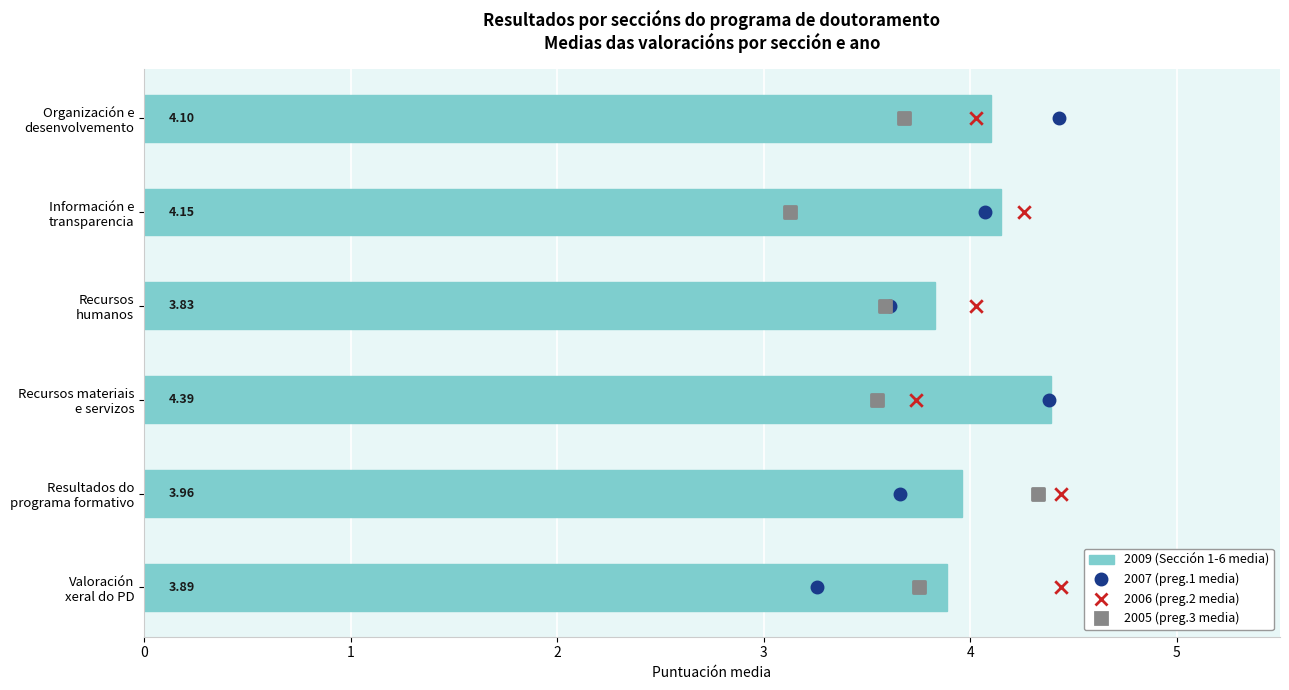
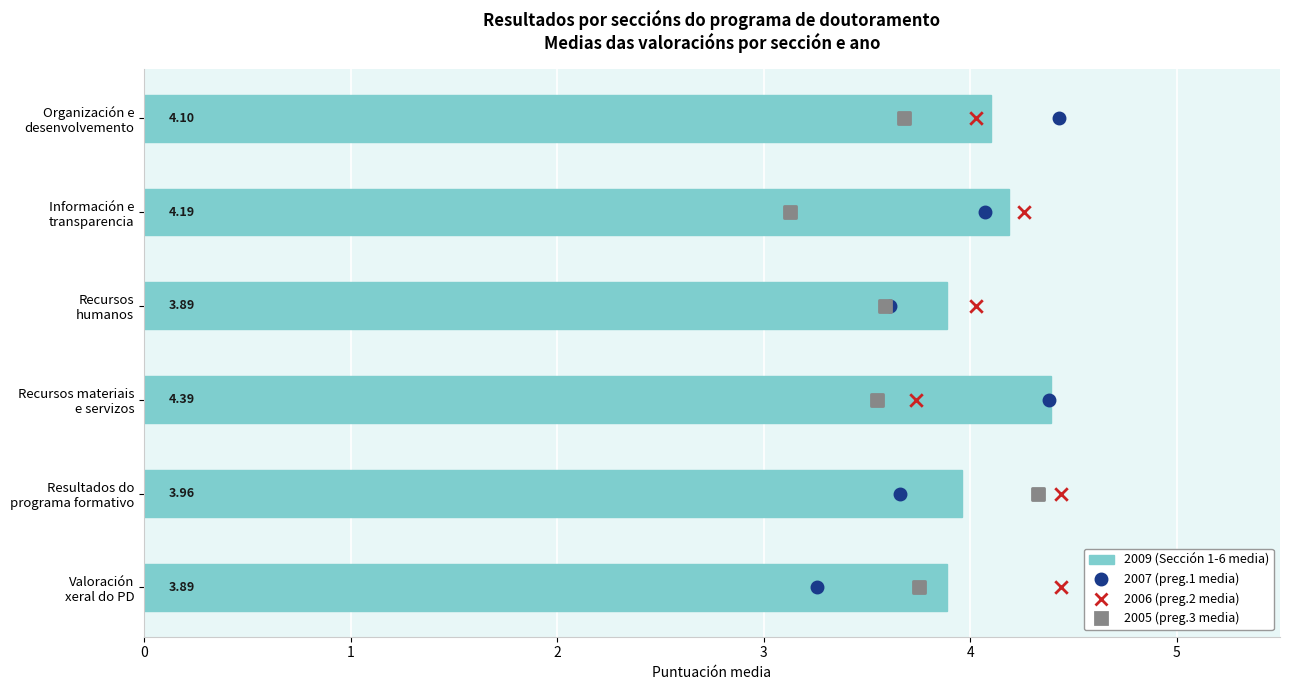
2009 (Sección 1-6 media), Información e transparencia: 4.15 -> 4.19
2009 (Sección 1-6 media), Recursos humanos: 3.83 -> 3.89
